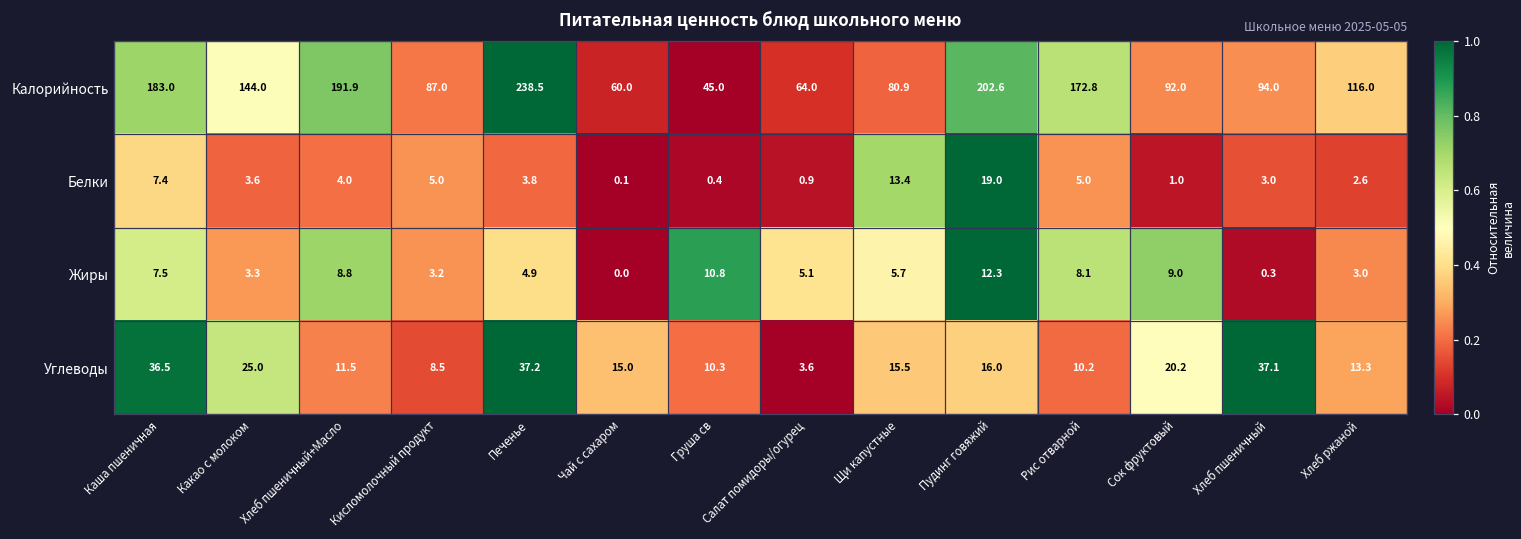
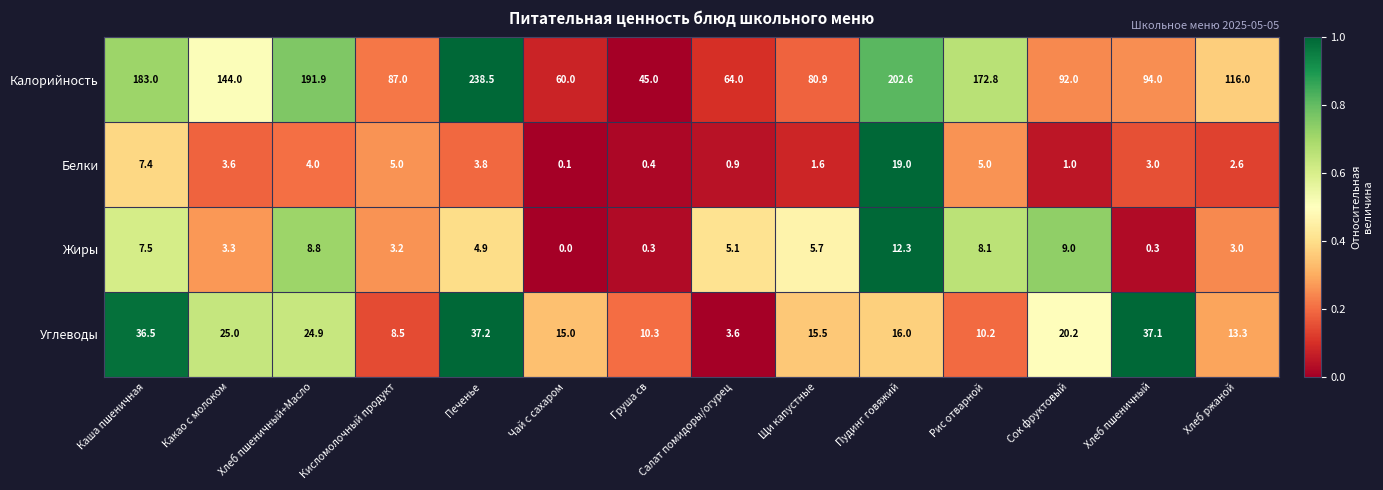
Белки, Щи капустные: 13.4 -> 1.6
Жиры, Груша св: 10.8 -> 0.3
Углеводы, Хлеб пшеничный+Масло: 11.5 -> 24.9
